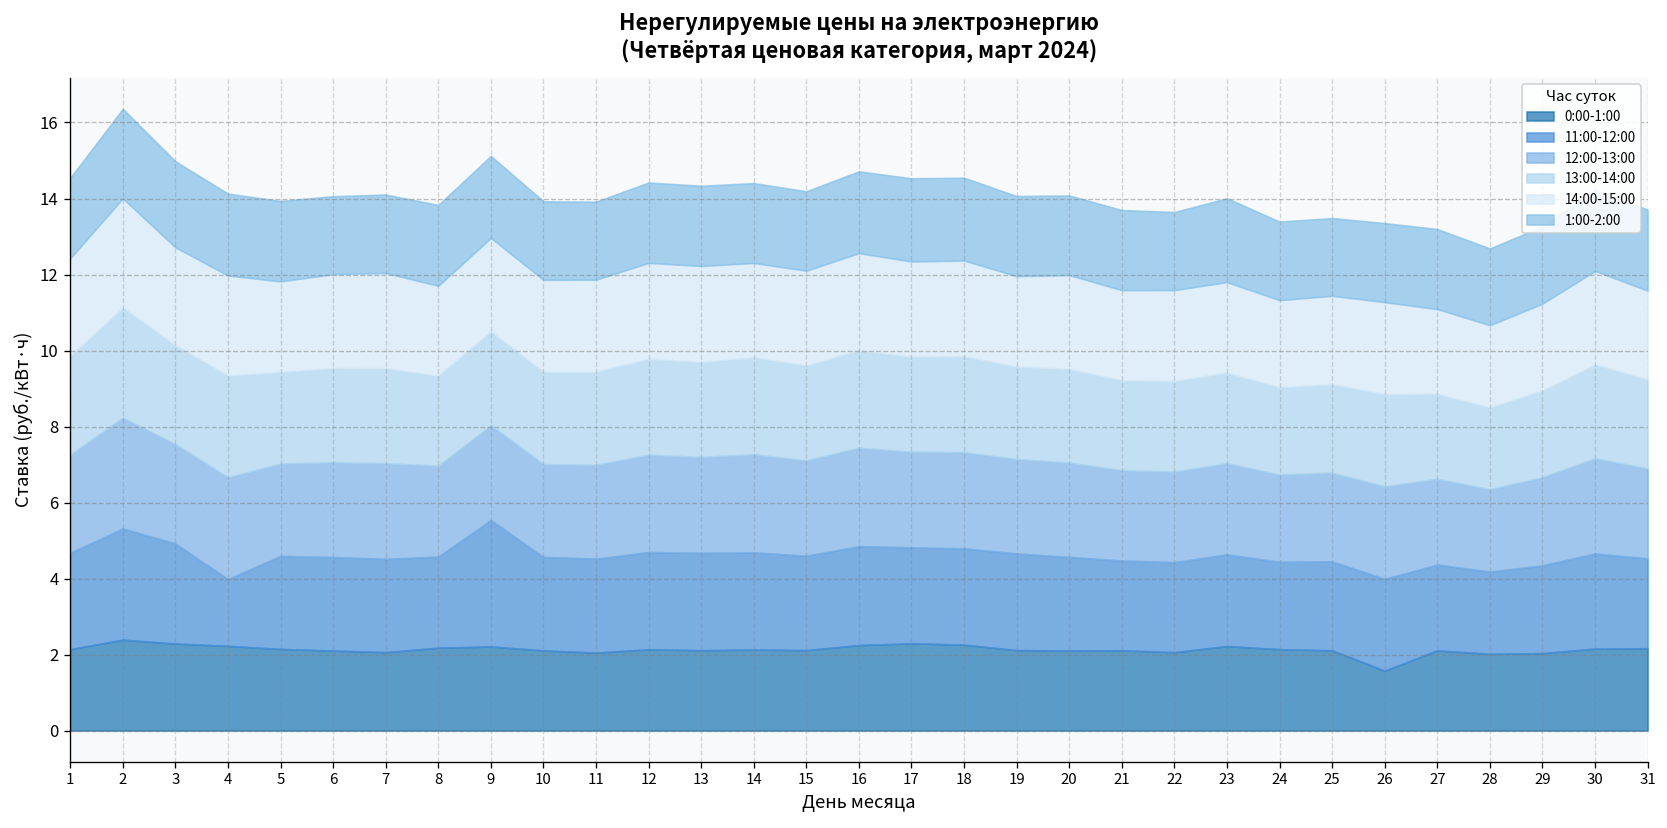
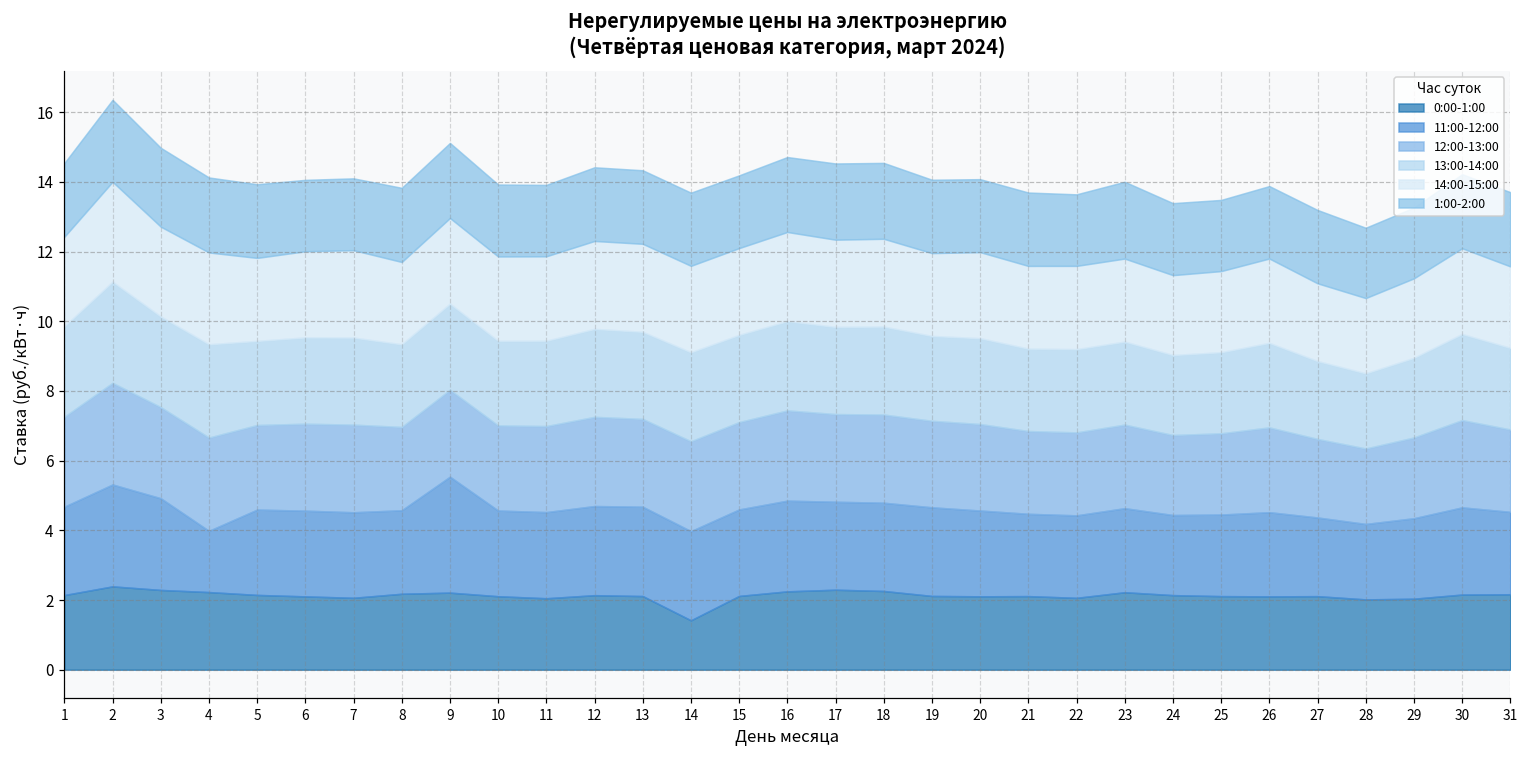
0:00-1:00, 14: 2.1 -> 1.4
0:00-1:00, 26: 1.6 -> 2.1
